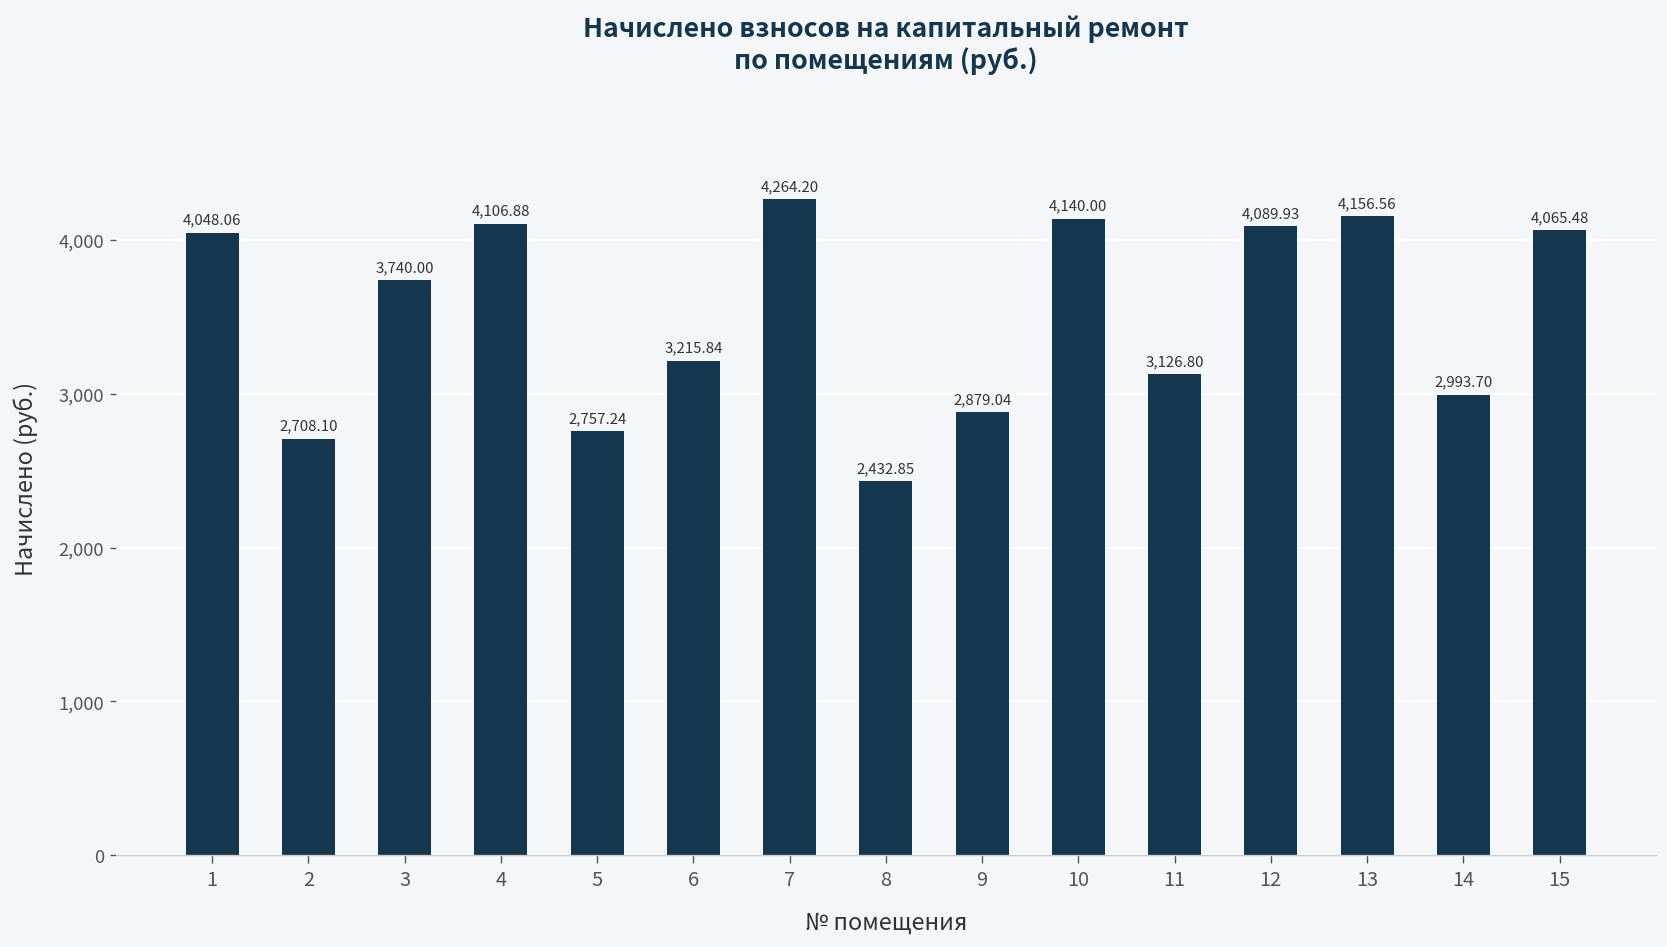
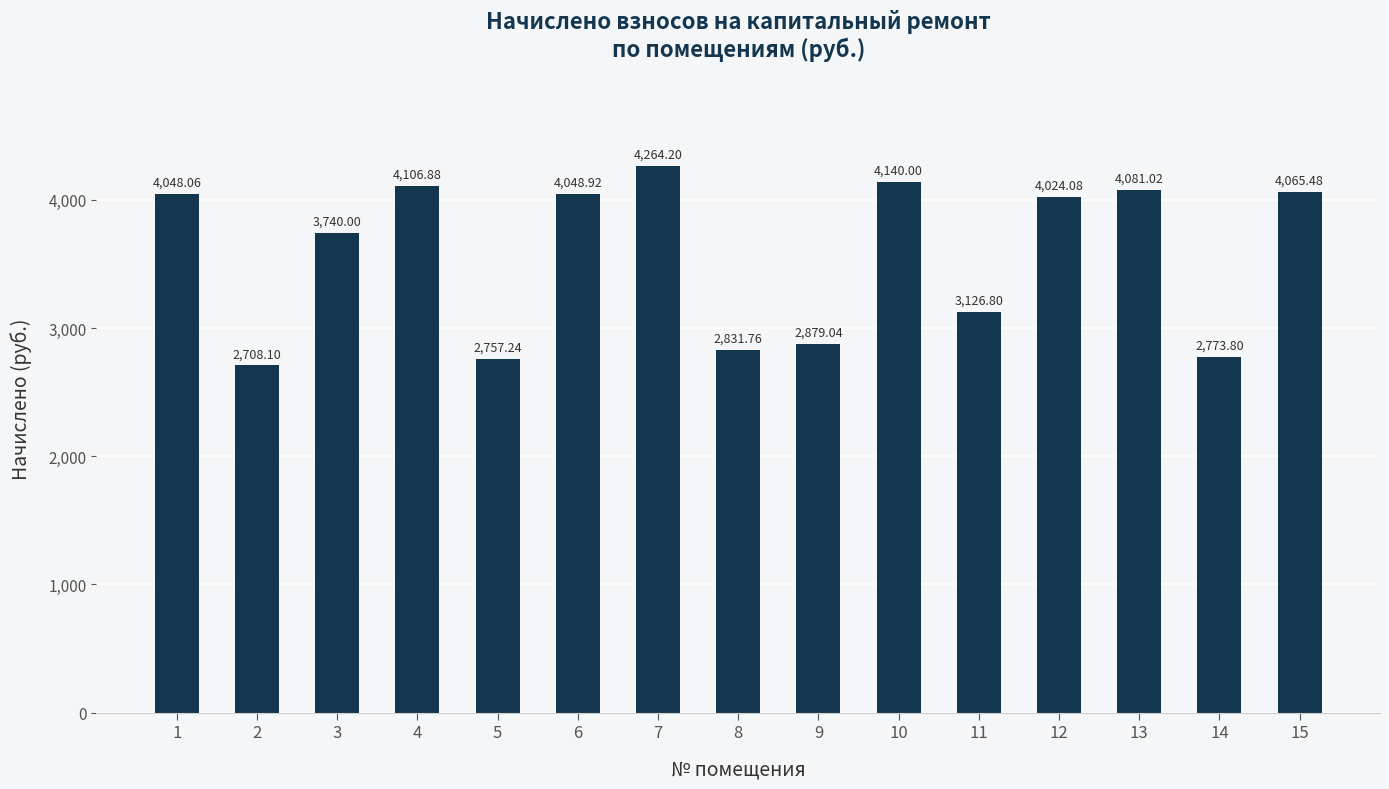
6: 3,215.84 -> 4,048.92
8: 2,432.85 -> 2,831.76
12: 4,089.93 -> 4,024.08
13: 4,156.56 -> 4,081.02
14: 2,993.70 -> 2,773.80
